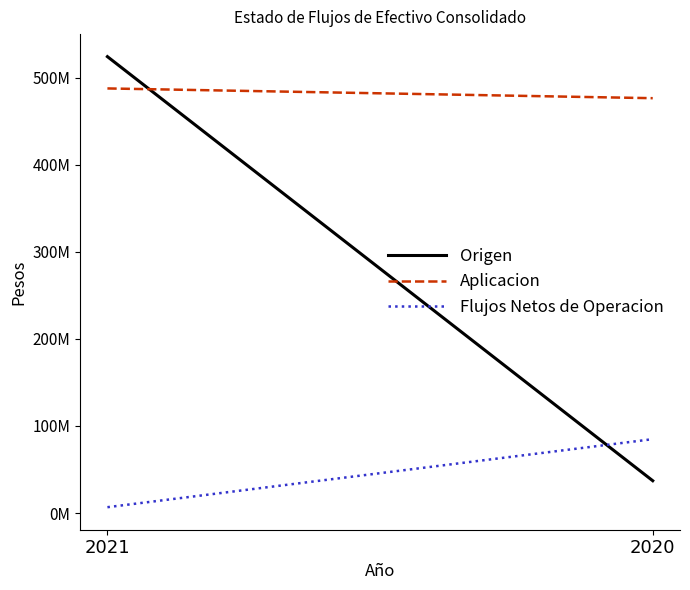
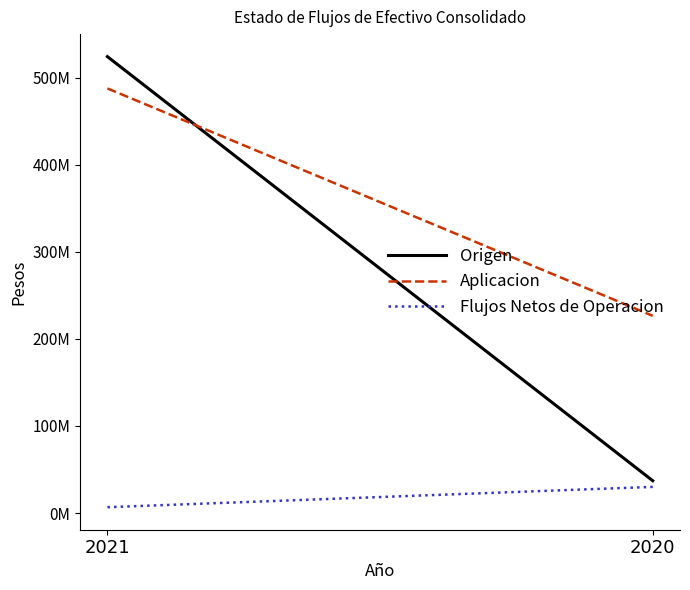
Aplicacion, 2020: 480000000 -> 230000000
Flujos Netos de Operacion, 2020: 80000000 -> 30000000
